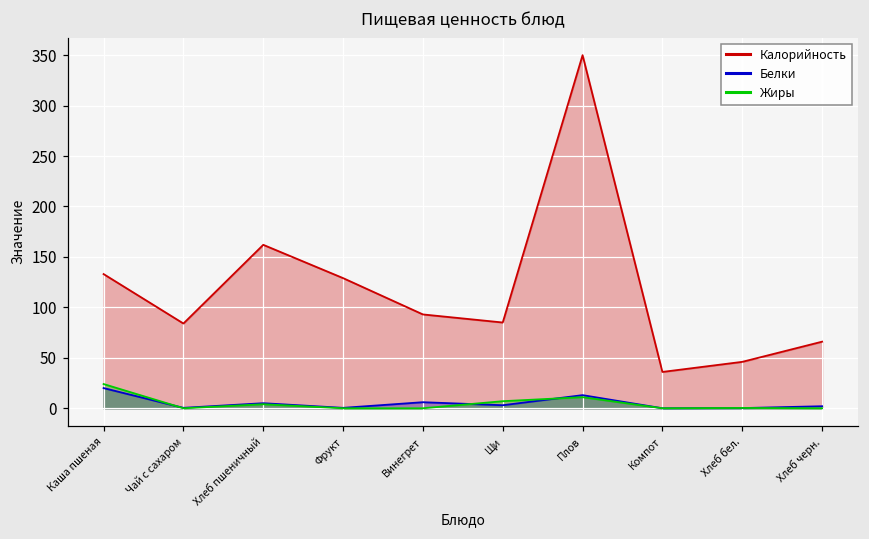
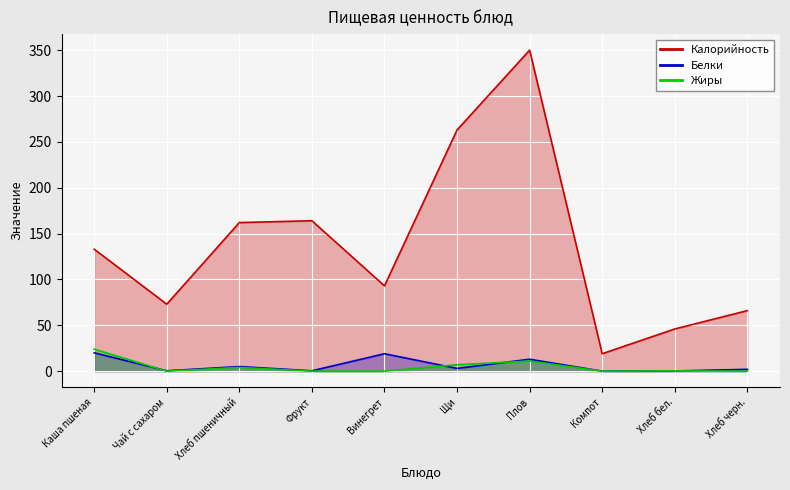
Калорийность, Чай с сахаром: 80 -> 70
Калорийность, Фрукт: 130 -> 160
Белки, Винегрет: 10 -> 20
Калорийность, Щи: 90 -> 260
Калорийность, Компот: 40 -> 20
